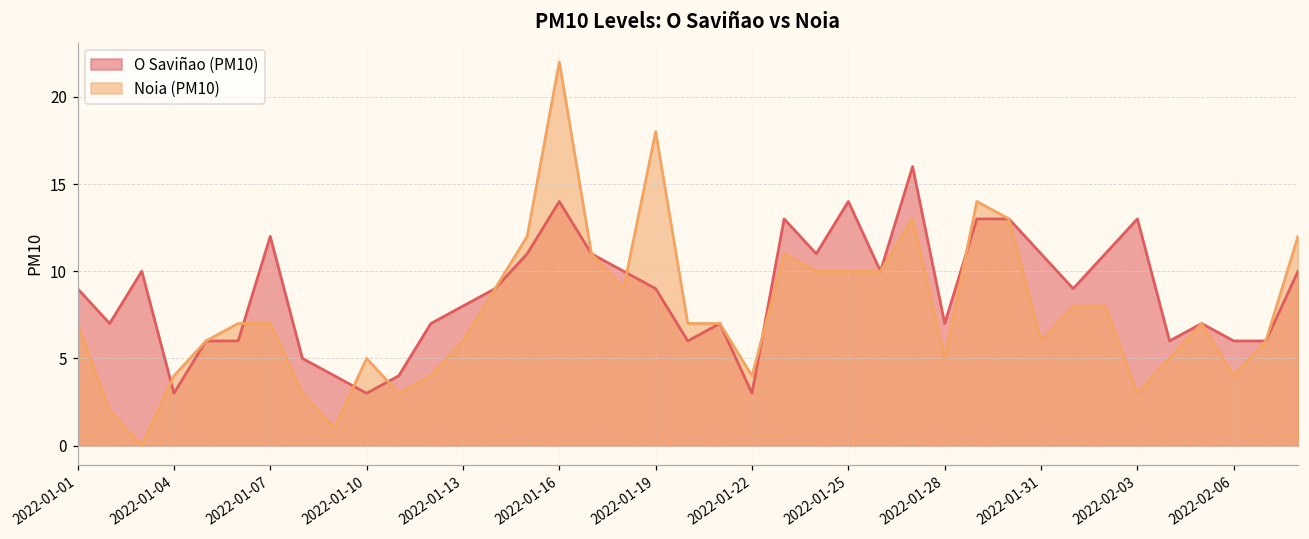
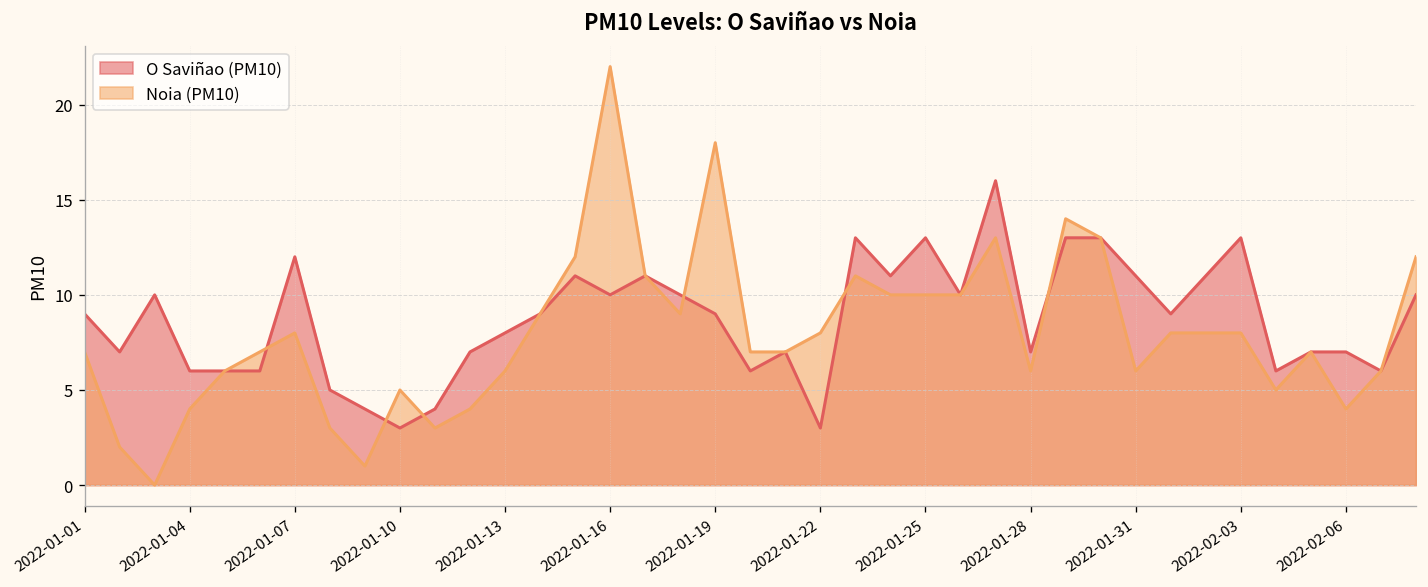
O Saviñao (PM10), 2022-01-04: 3 -> 6
Noia (PM10), 2022-01-07: 7 -> 8
O Saviñao (PM10), 2022-01-16: 14 -> 10
Noia (PM10), 2022-01-22: 4 -> 8
O Saviñao (PM10), 2022-01-25: 14 -> 13
Noia (PM10), 2022-01-28: 5 -> 6
Noia (PM10), 2022-02-03: 3 -> 8
O Saviñao (PM10), 2022-02-06: 6 -> 7
